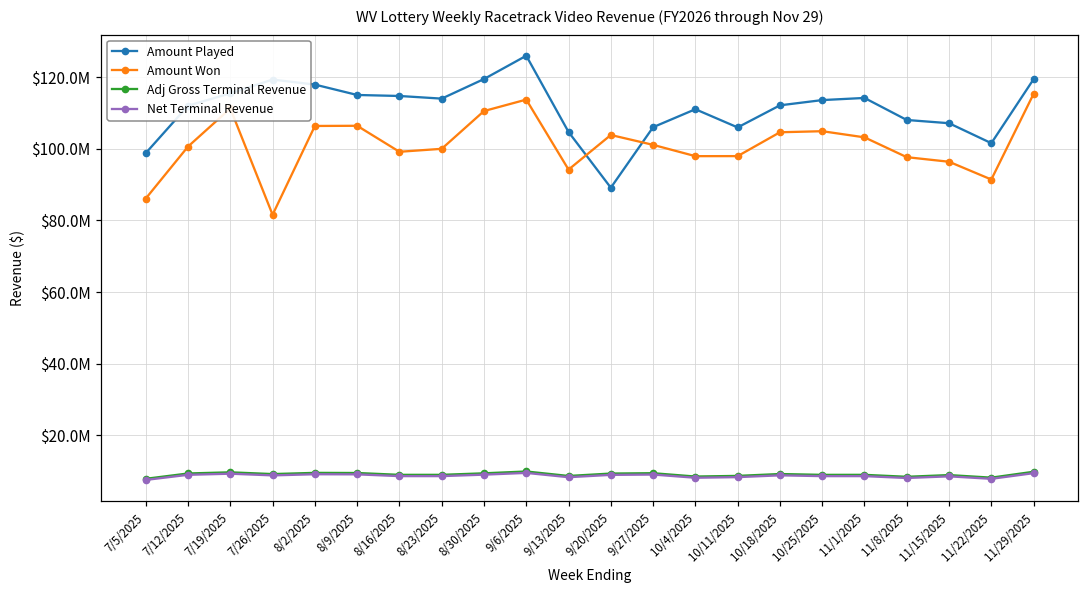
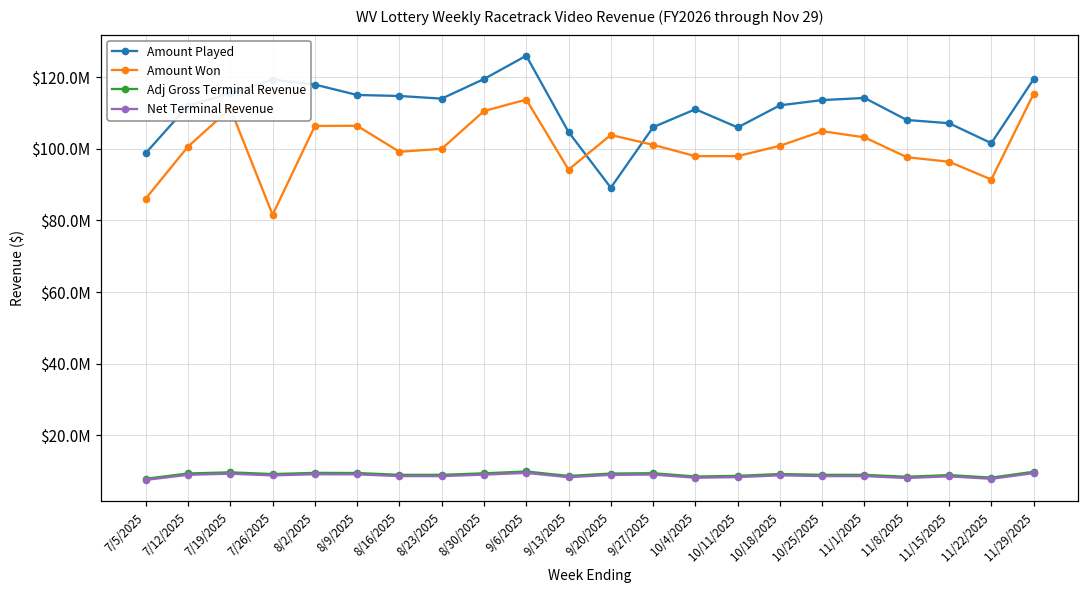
Amount Won, 10/18/2025: $105000000 -> $101000000
